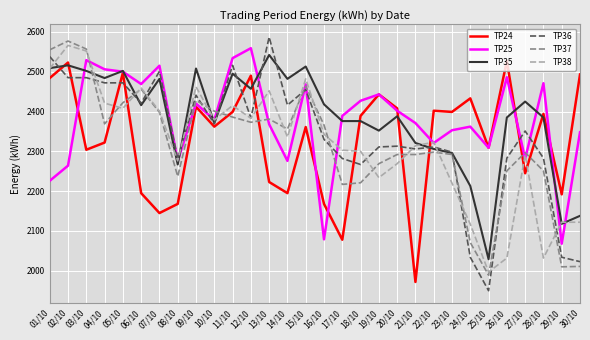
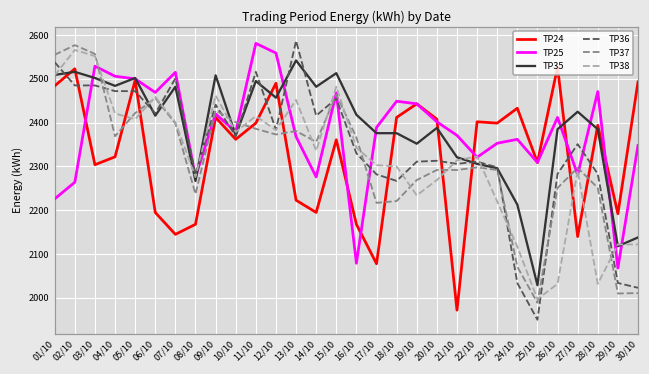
TP25, 11/10: 2530 -> 2580
TP24, 18/10: 2390 -> 2410
TP25, 18/10: 2430 -> 2450
TP25, 26/10: 2490 -> 2410
TP24, 27/10: 2250 -> 2140
